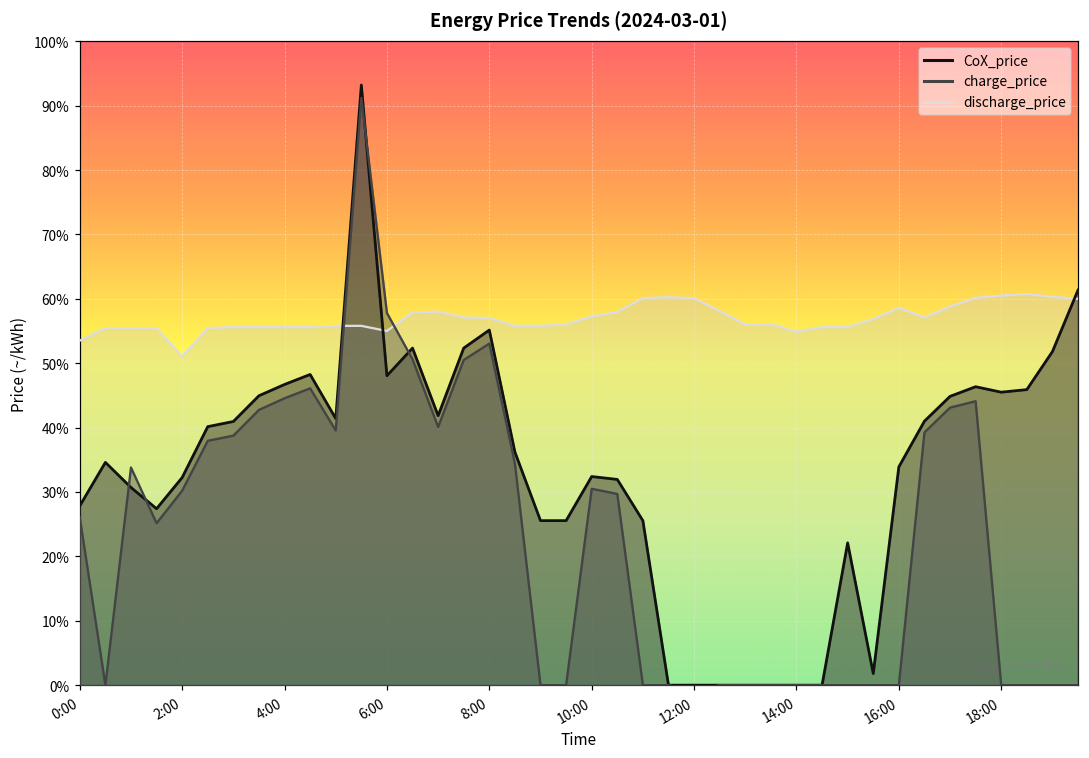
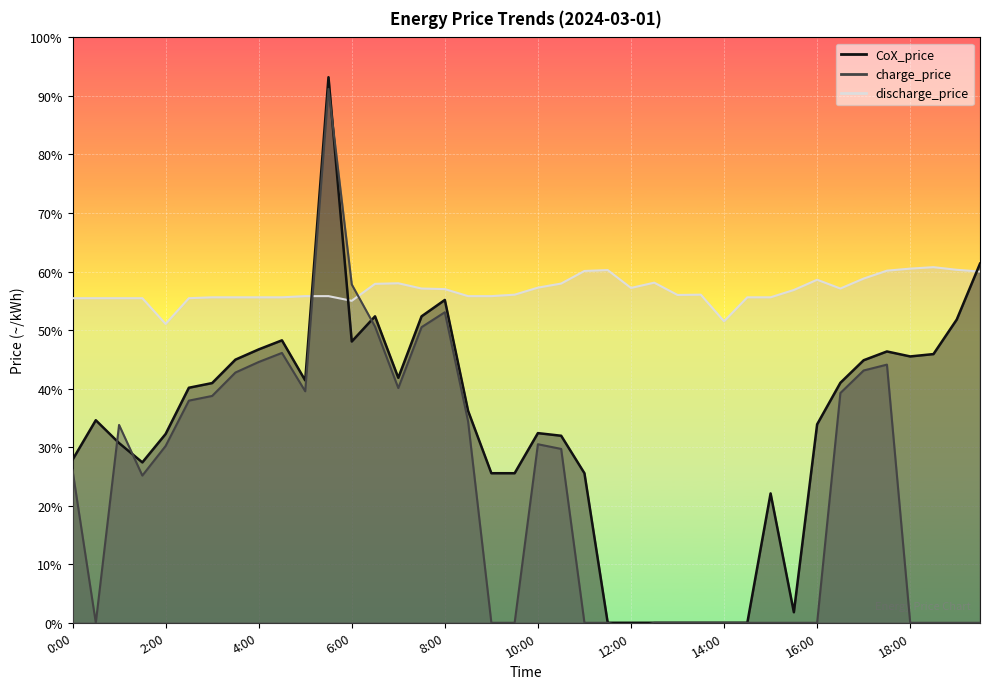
discharge_price, 0:00: 54% -> 55%
discharge_price, 12:00: 60% -> 57%
discharge_price, 14:00: 55% -> 52%
